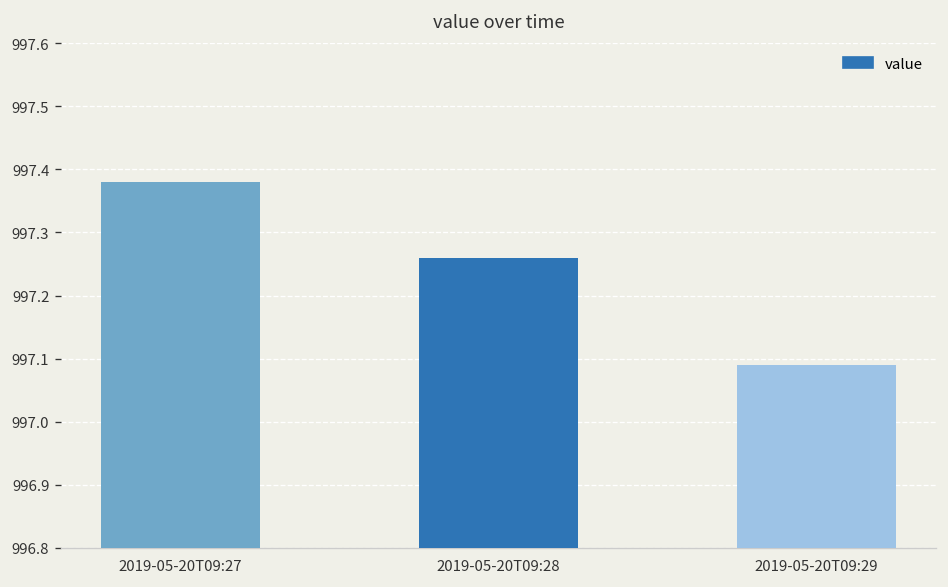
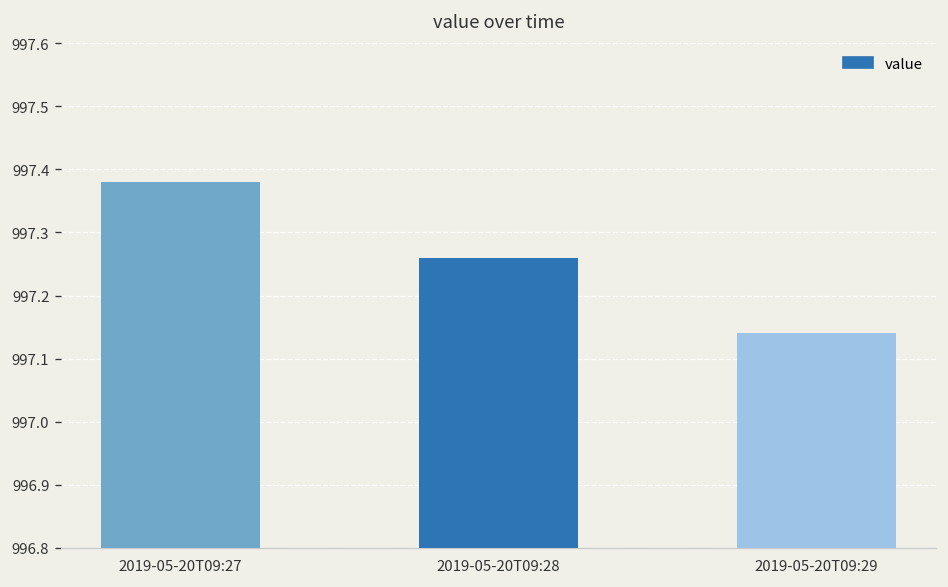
2019-05-20T09:29: 997.09 -> 997.14
